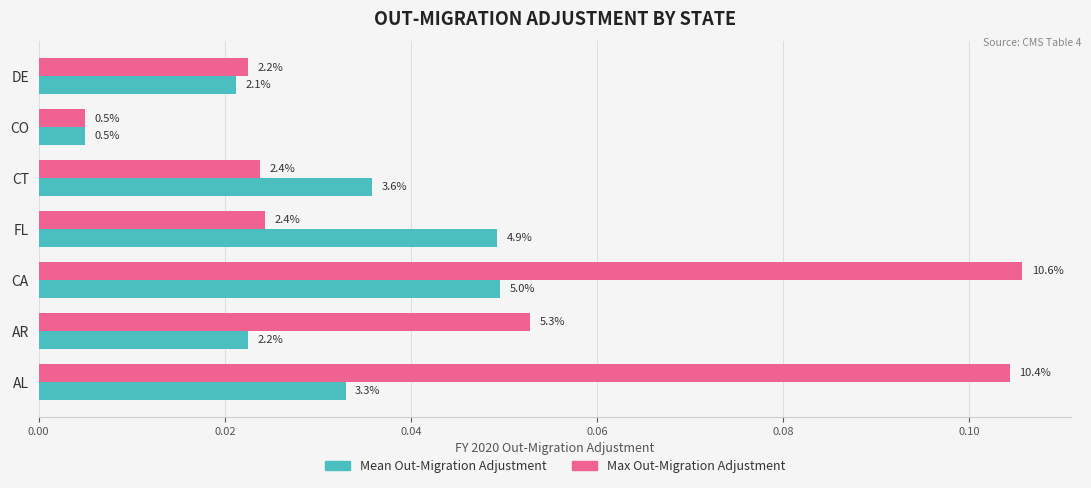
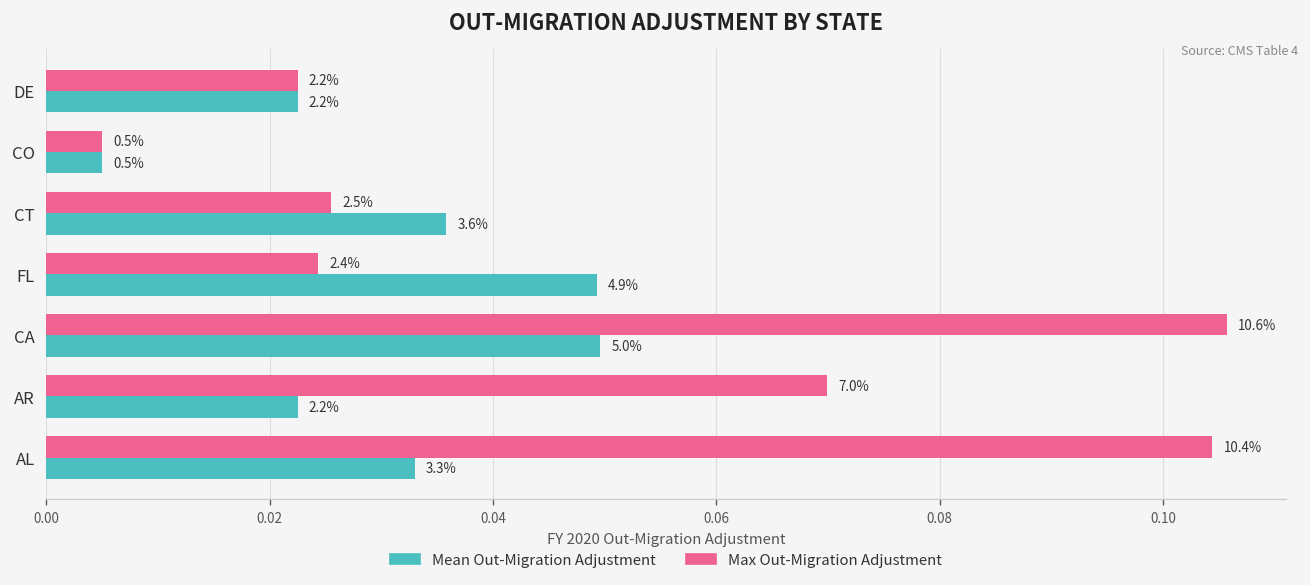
Mean Out-Migration Adjustment, DE: 2.1% -> 2.2%
Max Out-Migration Adjustment, CT: 2.4% -> 2.5%
Max Out-Migration Adjustment, AR: 5.3% -> 7.0%
